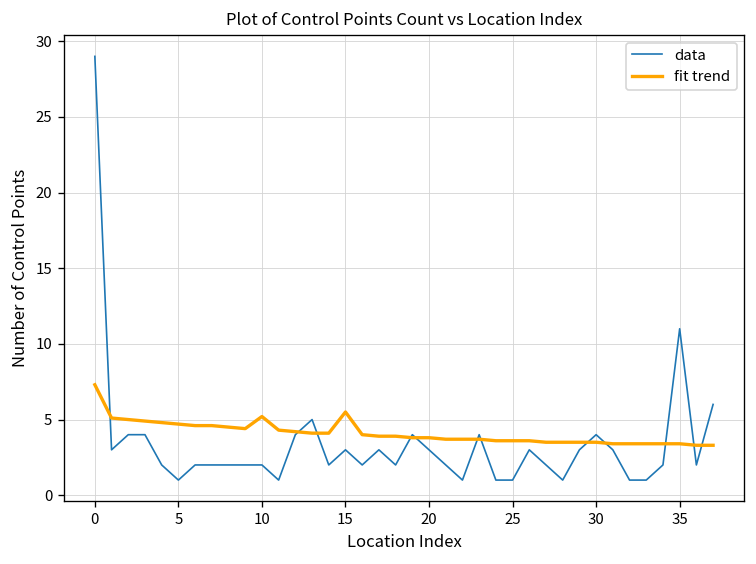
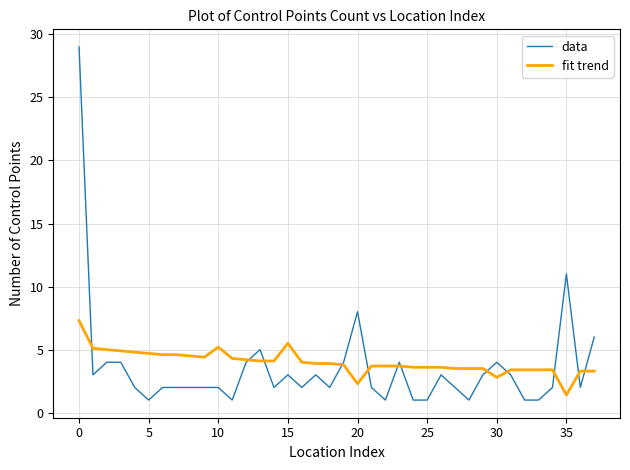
data, 20: 3 -> 8
fit trend, 20: 3.8 -> 2.3
fit trend, 30: 3.5 -> 2.8
fit trend, 35: 3.4 -> 1.4
